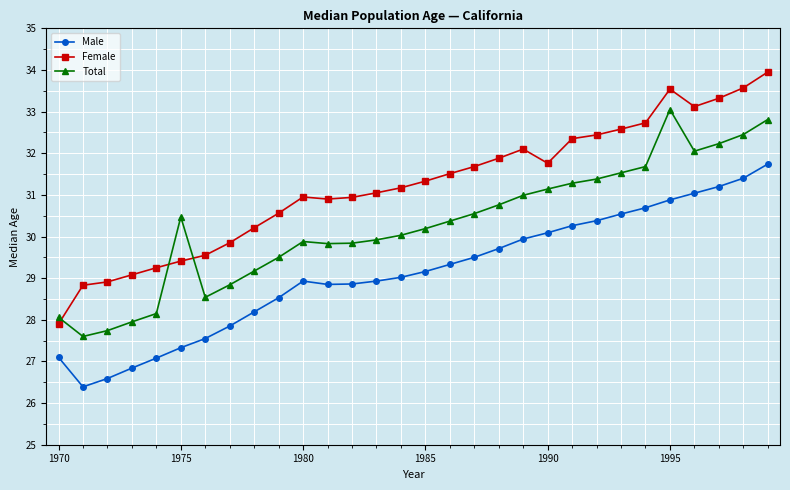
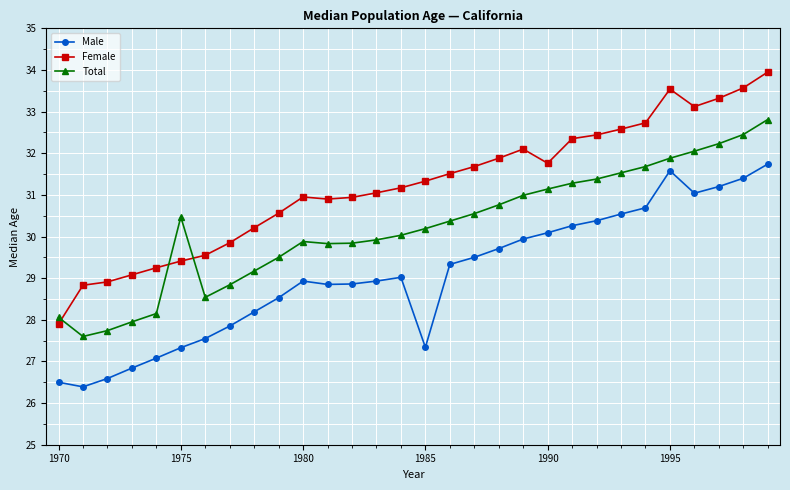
Male, 1970: 27.1 -> 26.5
Male, 1985: 29.2 -> 27.3
Male, 1995: 30.9 -> 31.6
Total, 1995: 33.1 -> 31.9
